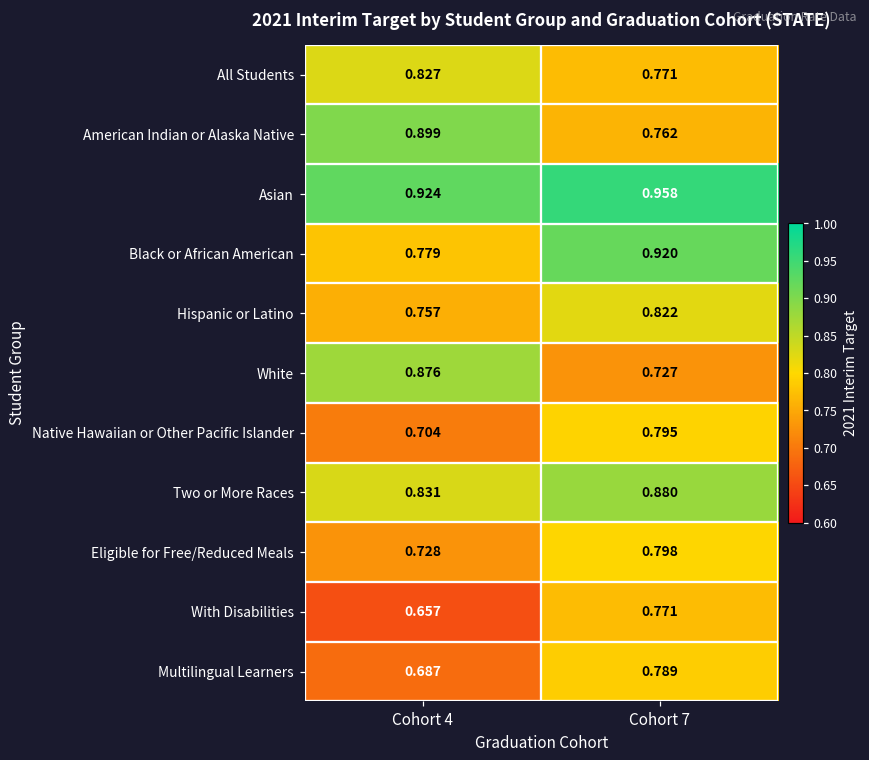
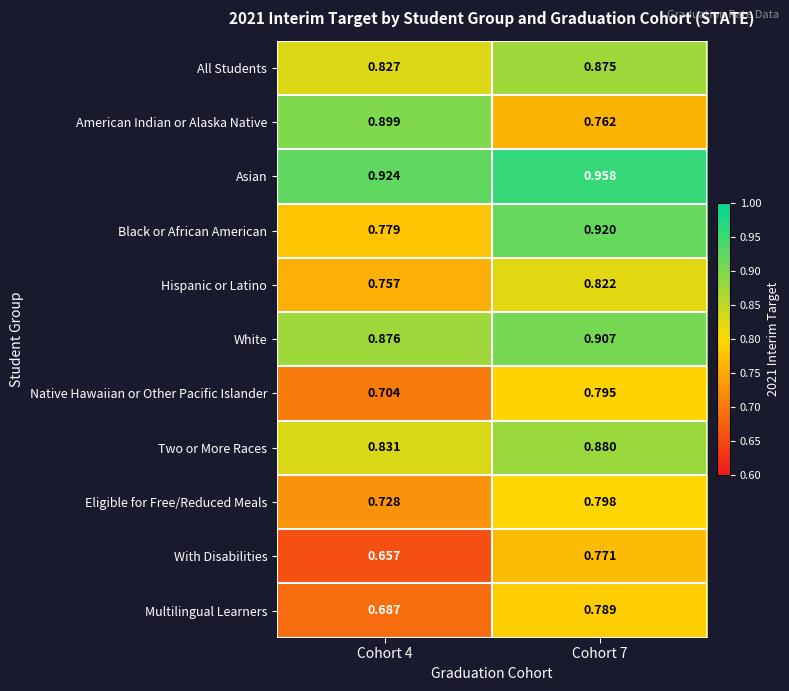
All Students, Cohort 7: 0.771 -> 0.875
White, Cohort 7: 0.727 -> 0.907
